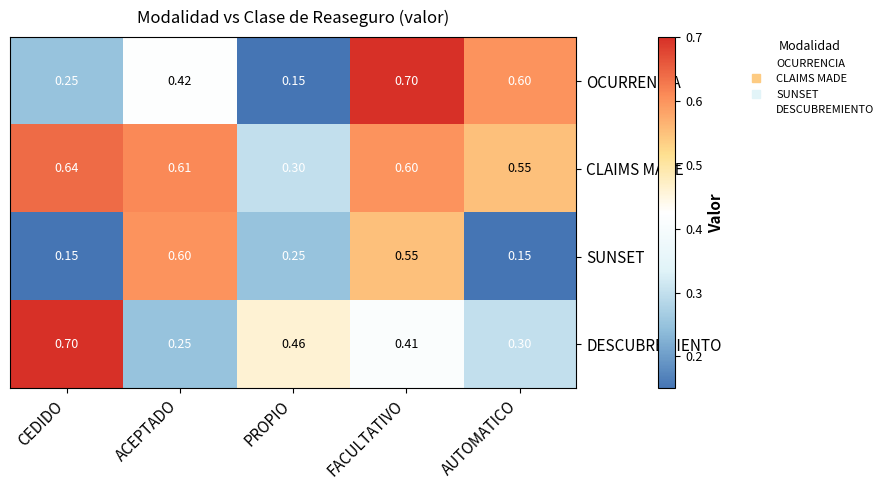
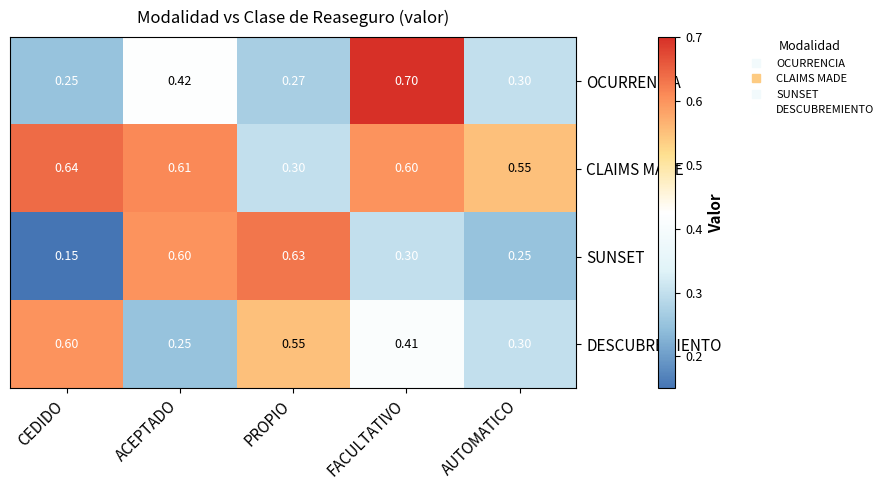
OCURRENCIA, PROPIO: 0.15 -> 0.27
OCURRENCIA, AUTOMATICO: 0.60 -> 0.30
SUNSET, PROPIO: 0.25 -> 0.63
SUNSET, FACULTATIVO: 0.55 -> 0.30
SUNSET, AUTOMATICO: 0.15 -> 0.25
DESCUBREMIENTO, CEDIDO: 0.70 -> 0.60
DESCUBREMIENTO, PROPIO: 0.46 -> 0.55
